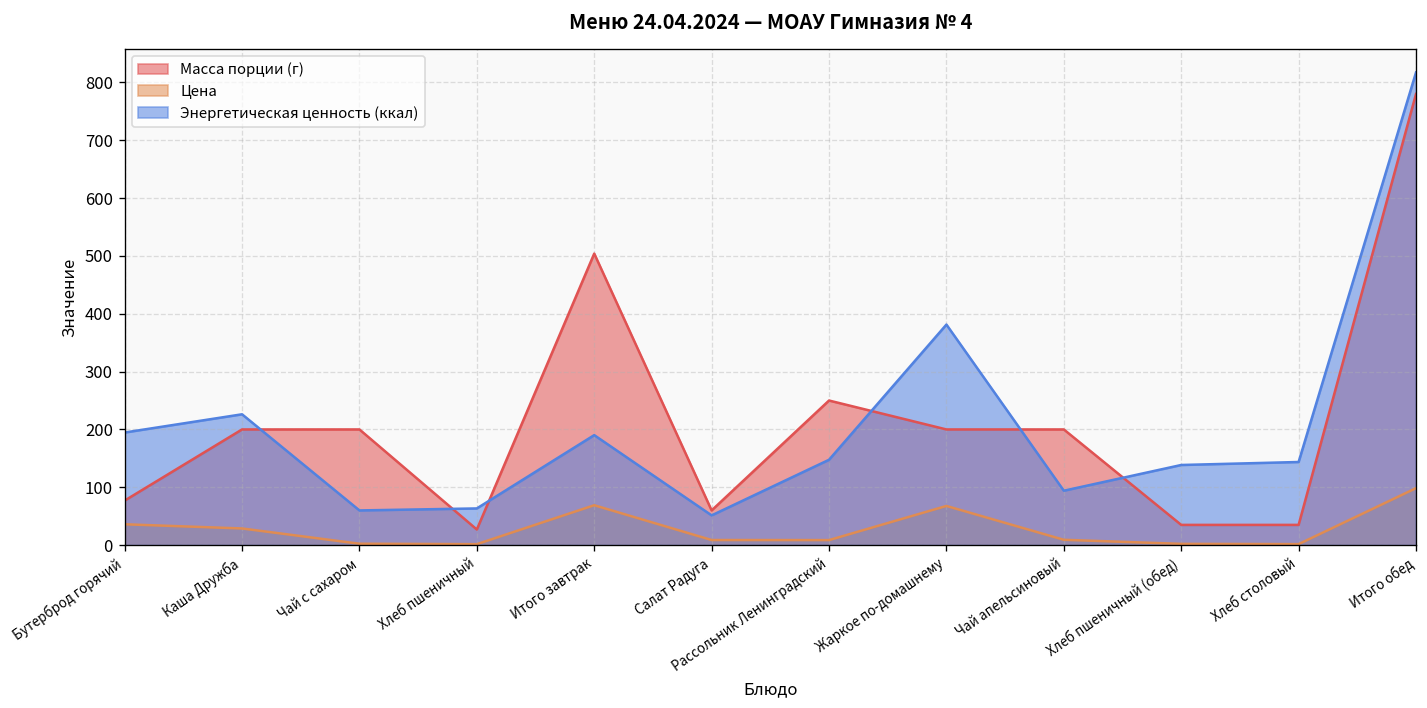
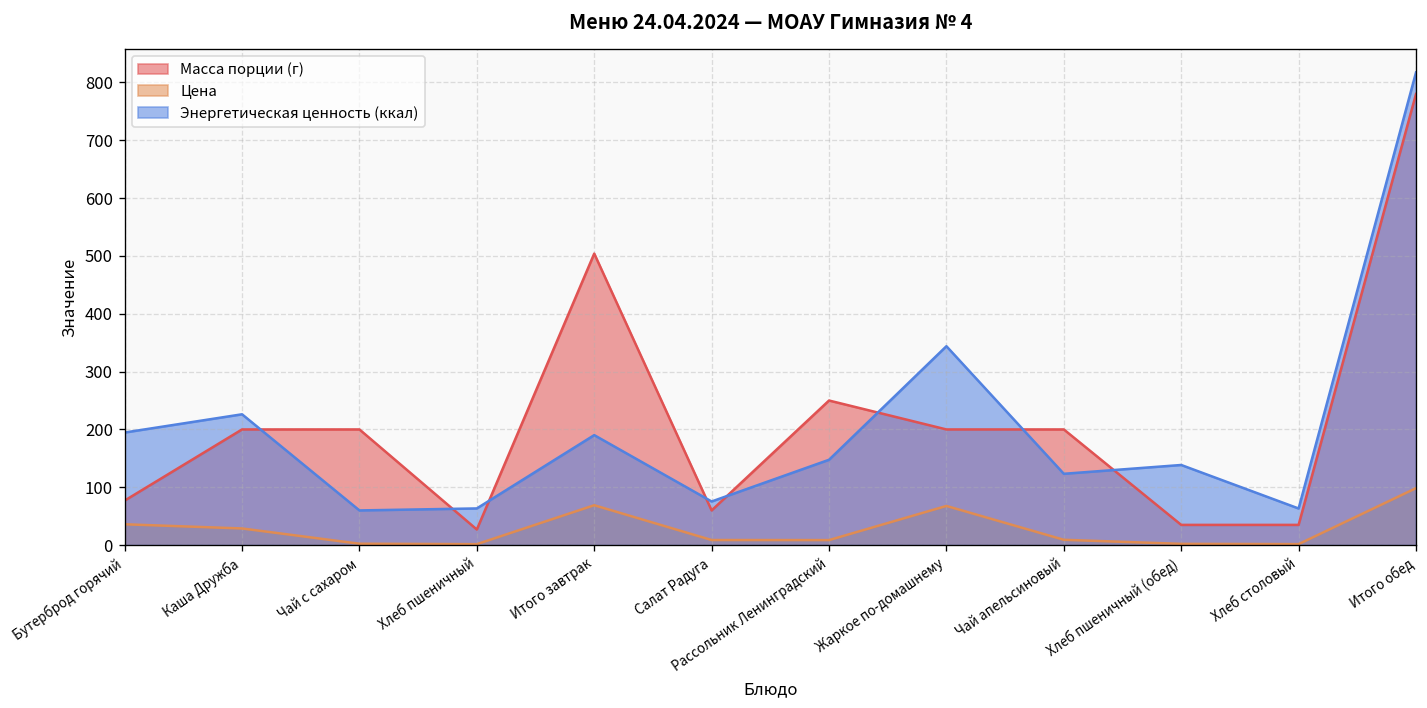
Энергетическая ценность (ккал), Салат Радуга: 50 -> 80
Энергетическая ценность (ккал), Жаркое по-домашнему: 380 -> 340
Энергетическая ценность (ккал), Чай апельсиновый: 90 -> 120
Энергетическая ценность (ккал), Хлеб столовый: 140 -> 60
